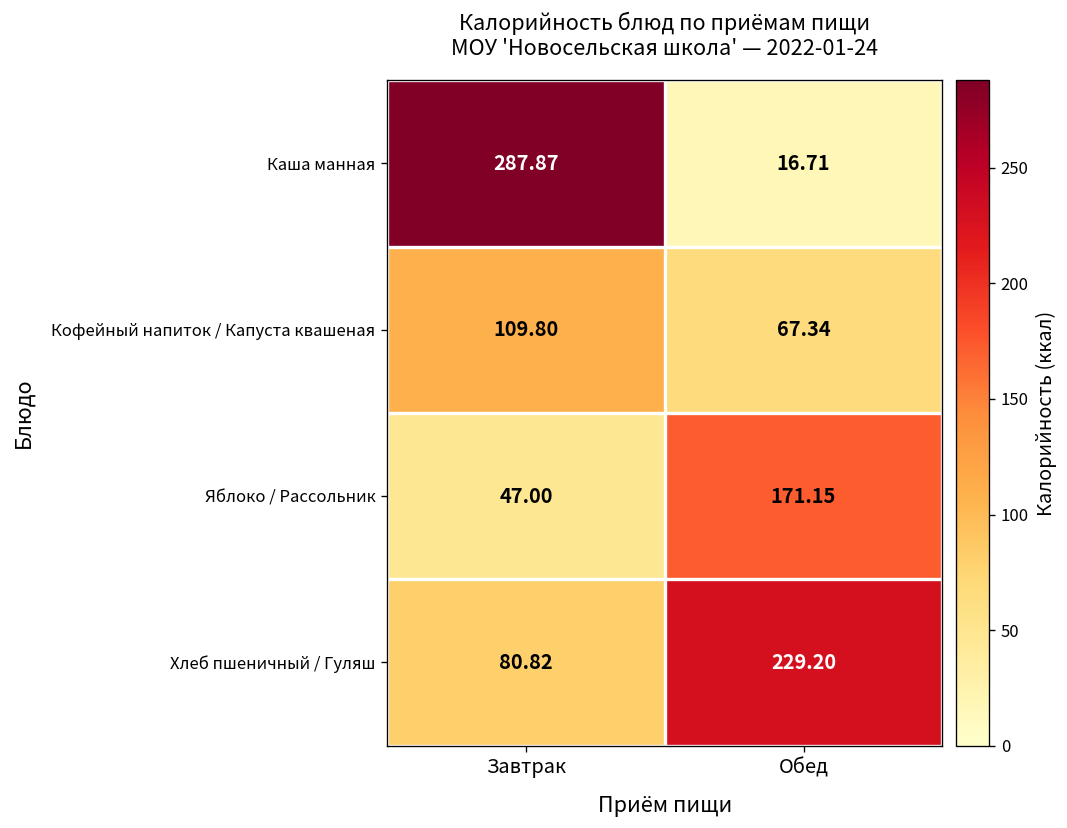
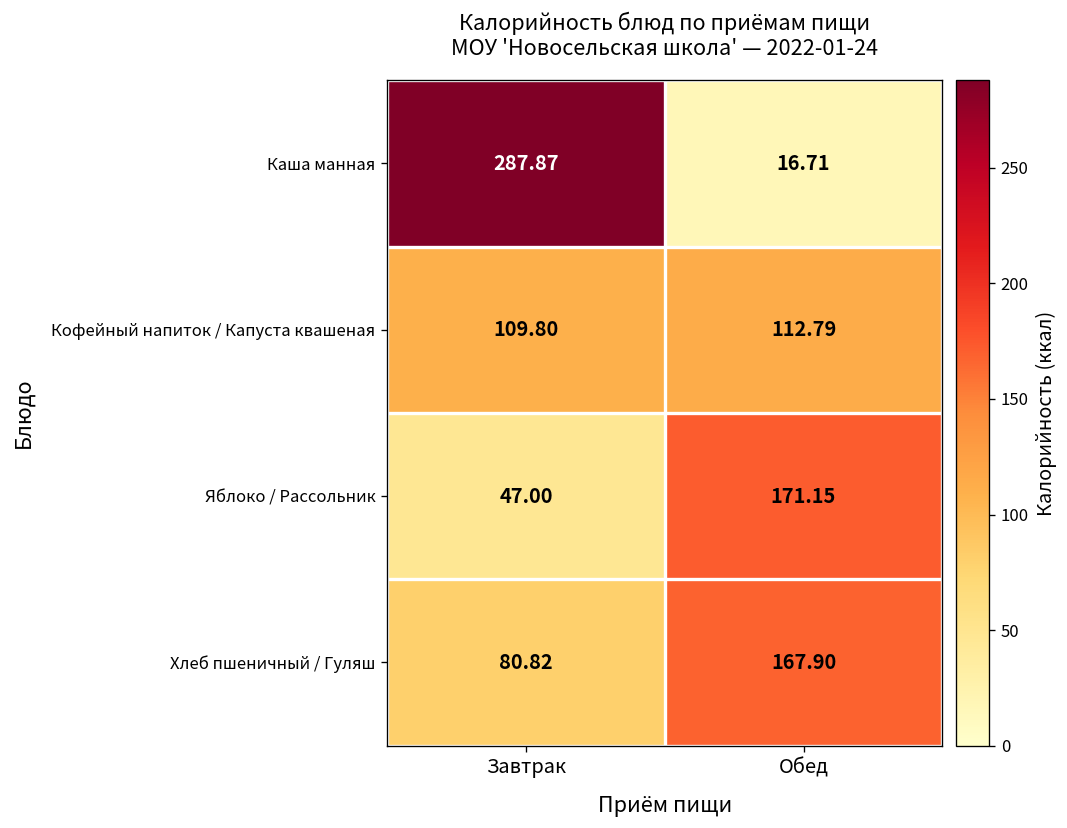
Кофейный напиток / Капуста квашеная, Обед: 67.34 -> 112.79
Хлеб пшеничный / Гуляш, Обед: 229.20 -> 167.90
